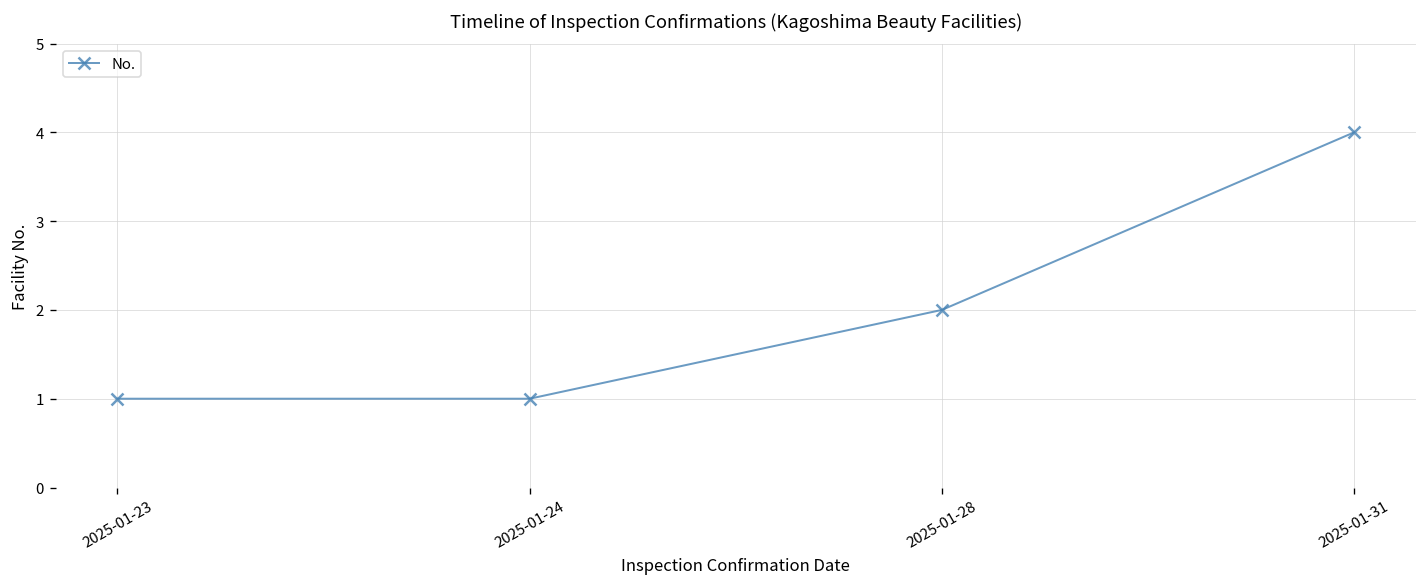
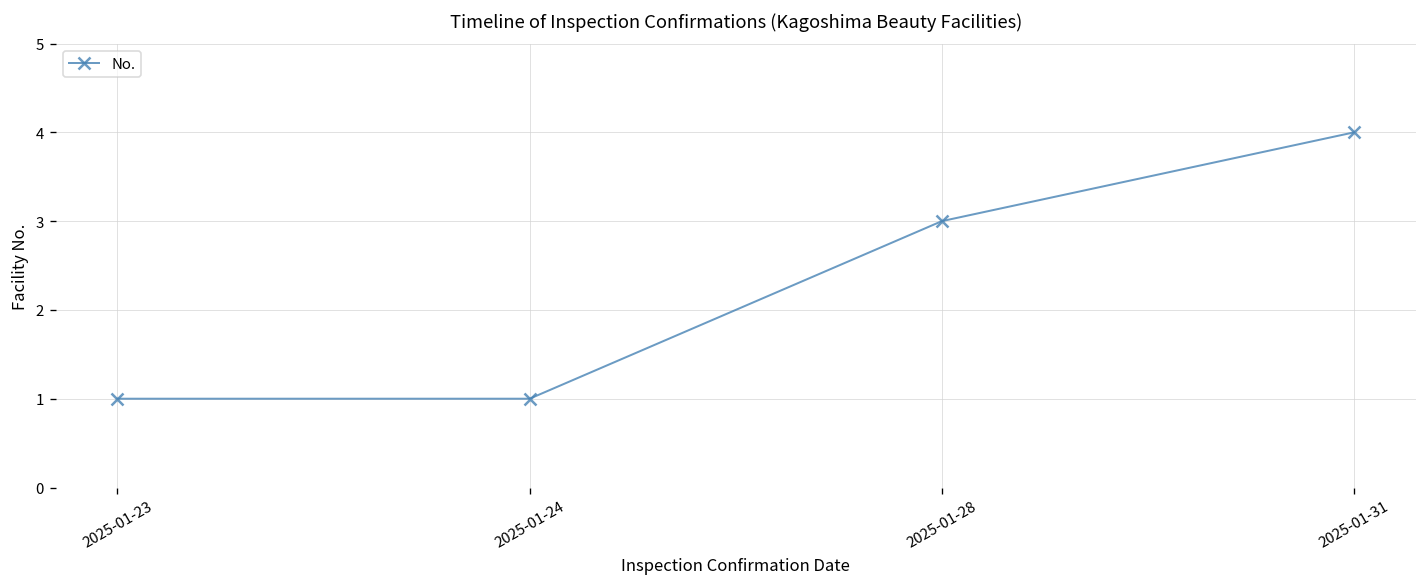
2025-01-28: 2 -> 3
